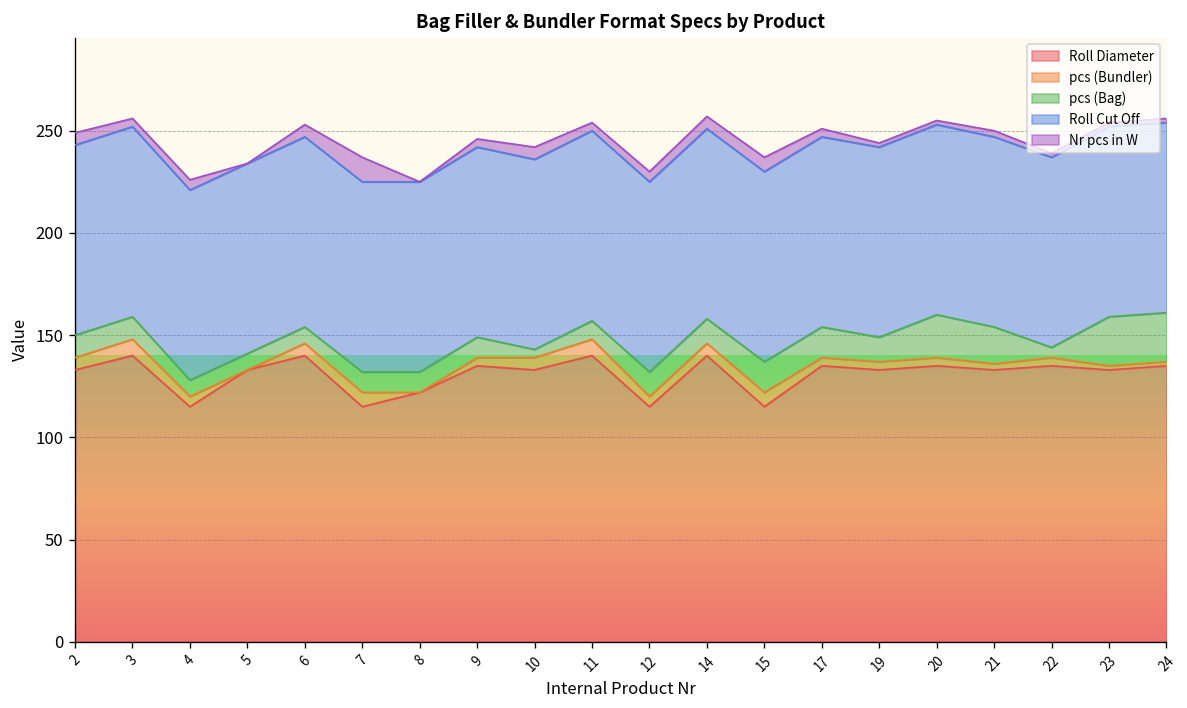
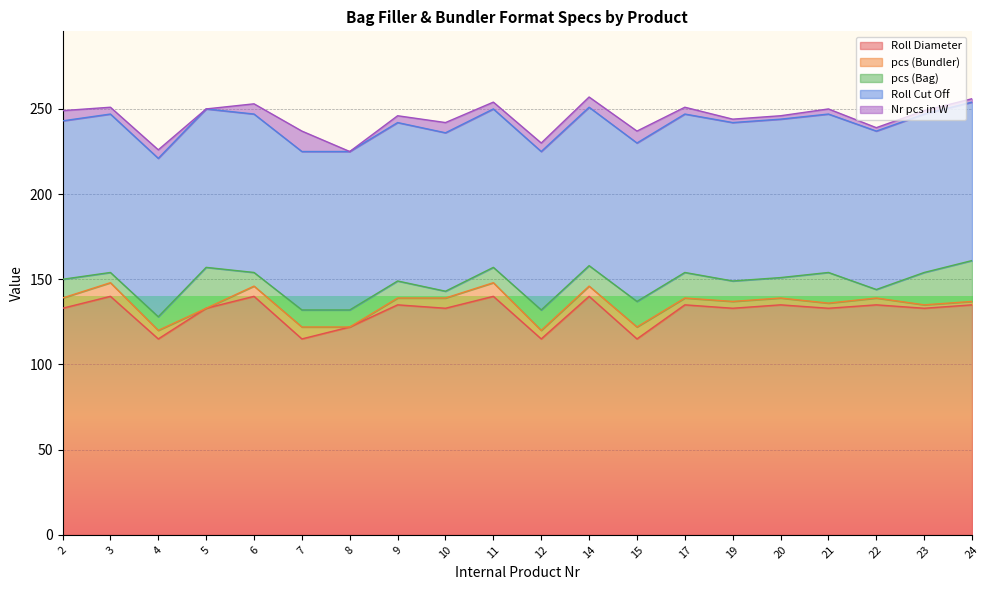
pcs (Bag), 3: 11 -> 6
pcs (Bag), 5: 8 -> 24
pcs (Bag), 20: 21 -> 12
pcs (Bag), 23: 24 -> 19
